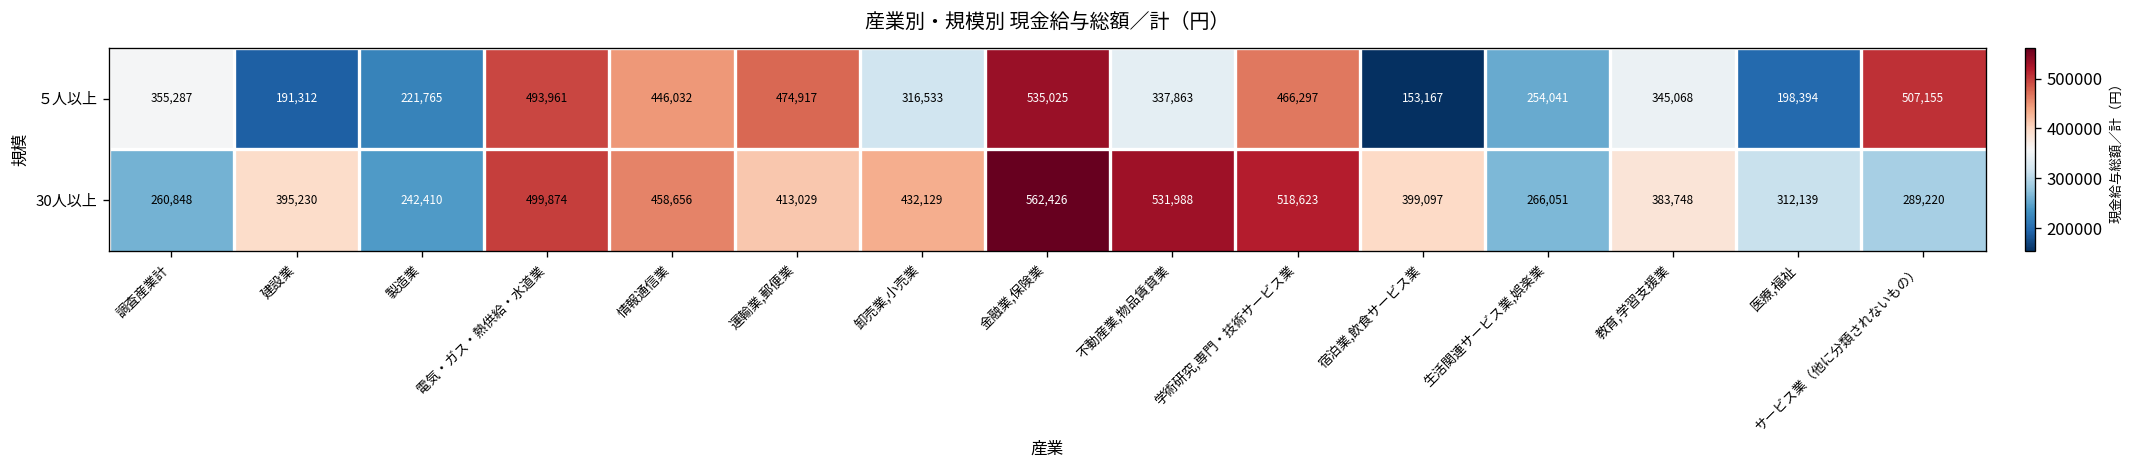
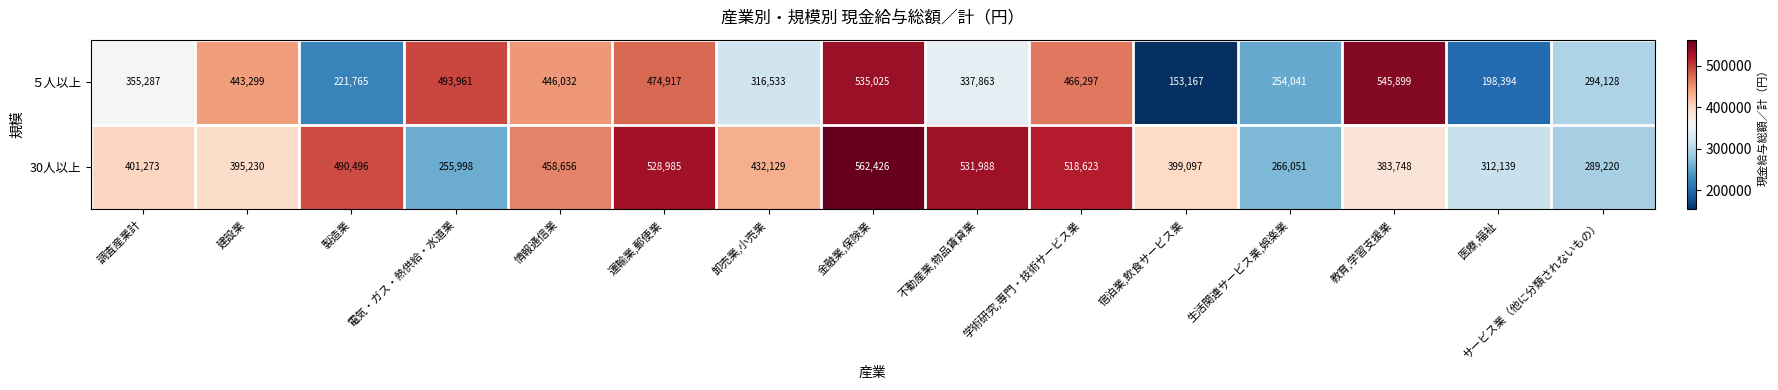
５人以上, 建設業: 191,312 -> 443,299
５人以上, 教育,学習支援業: 345,068 -> 545,899
５人以上, サービス業（他に分類されないもの）: 507,155 -> 294,128
30人以上, 調査産業計: 260,848 -> 401,273
30人以上, 製造業: 242,410 -> 490,496
30人以上, 電気・ガス・熱供給・水道業: 499,874 -> 255,998
30人以上, 運輸業,郵便業: 413,029 -> 528,985
